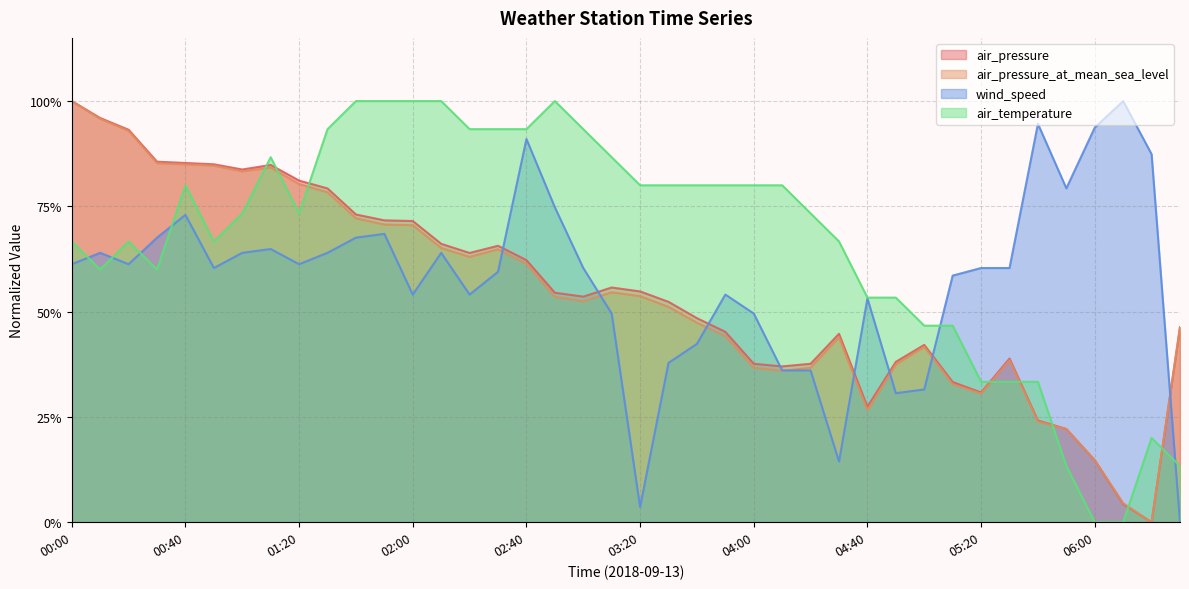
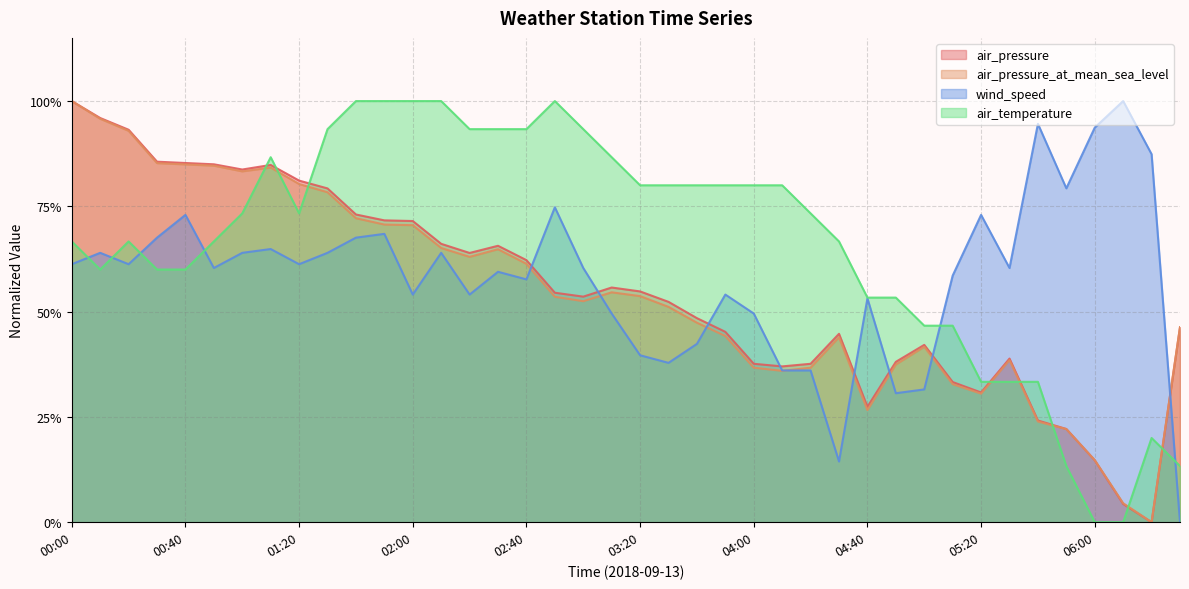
air_temperature, 00:40: 80% -> 60%
wind_speed, 02:40: 91% -> 58%
wind_speed, 03:20: 4% -> 40%
wind_speed, 05:20: 60% -> 73%
